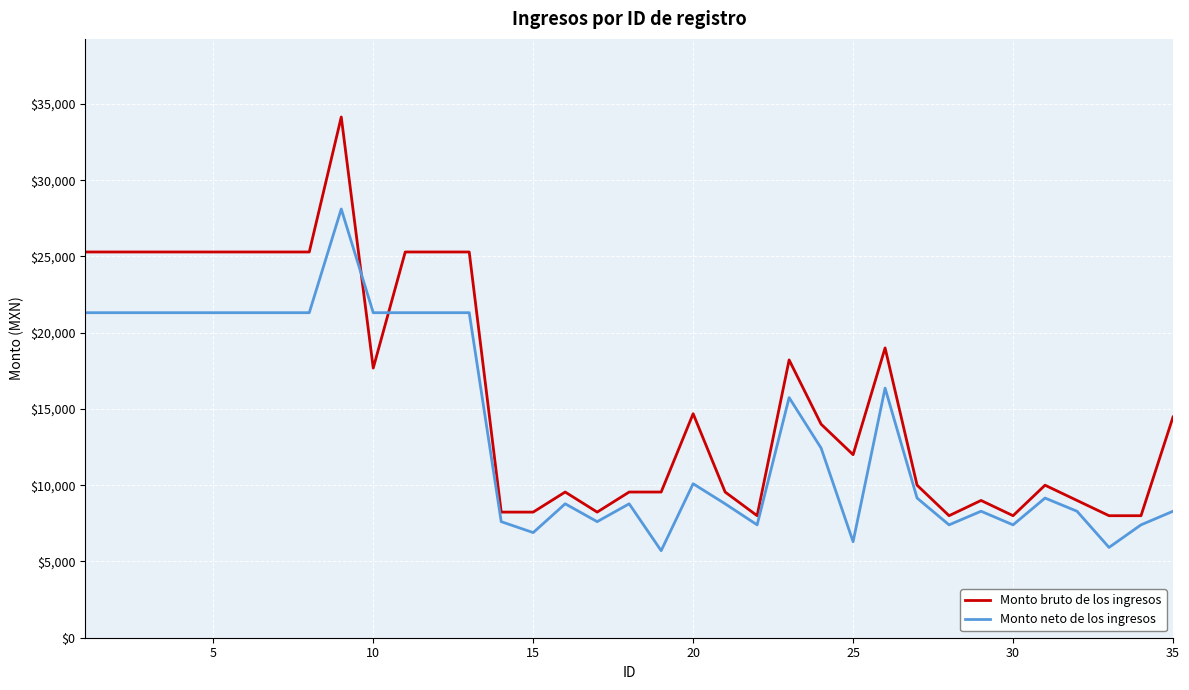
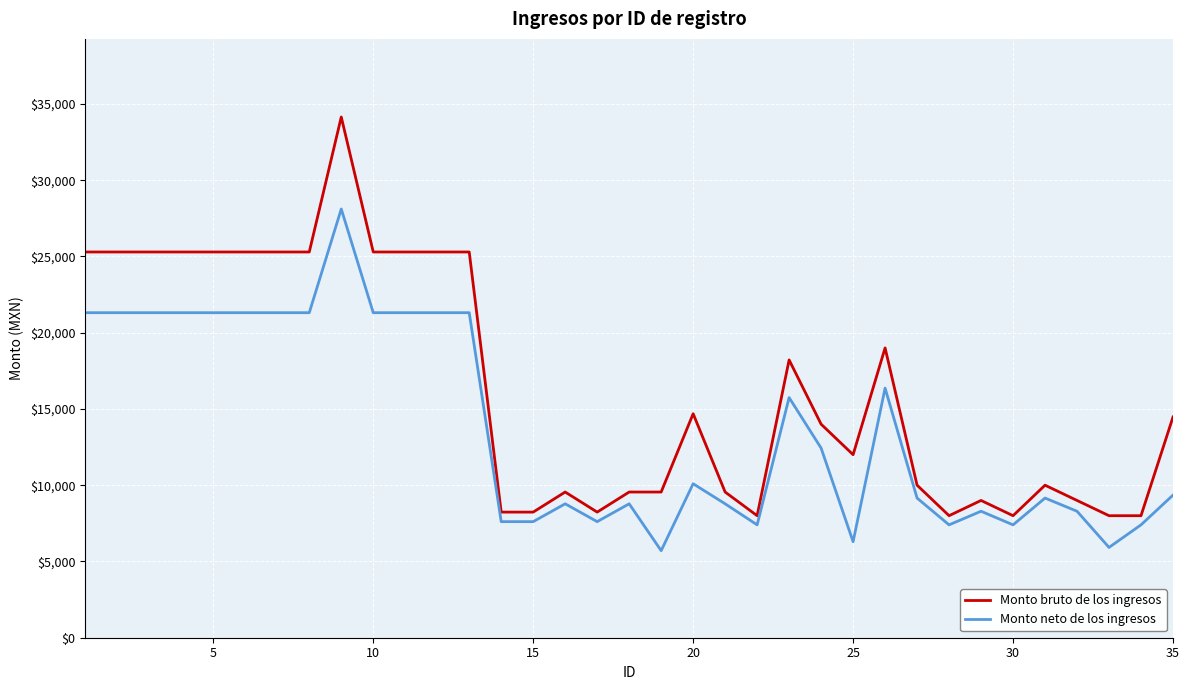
Monto bruto de los ingresos, 10: $17,700 -> $25,300
Monto neto de los ingresos, 15: $6,900 -> $7,600
Monto neto de los ingresos, 35: $8,300 -> $9,400
